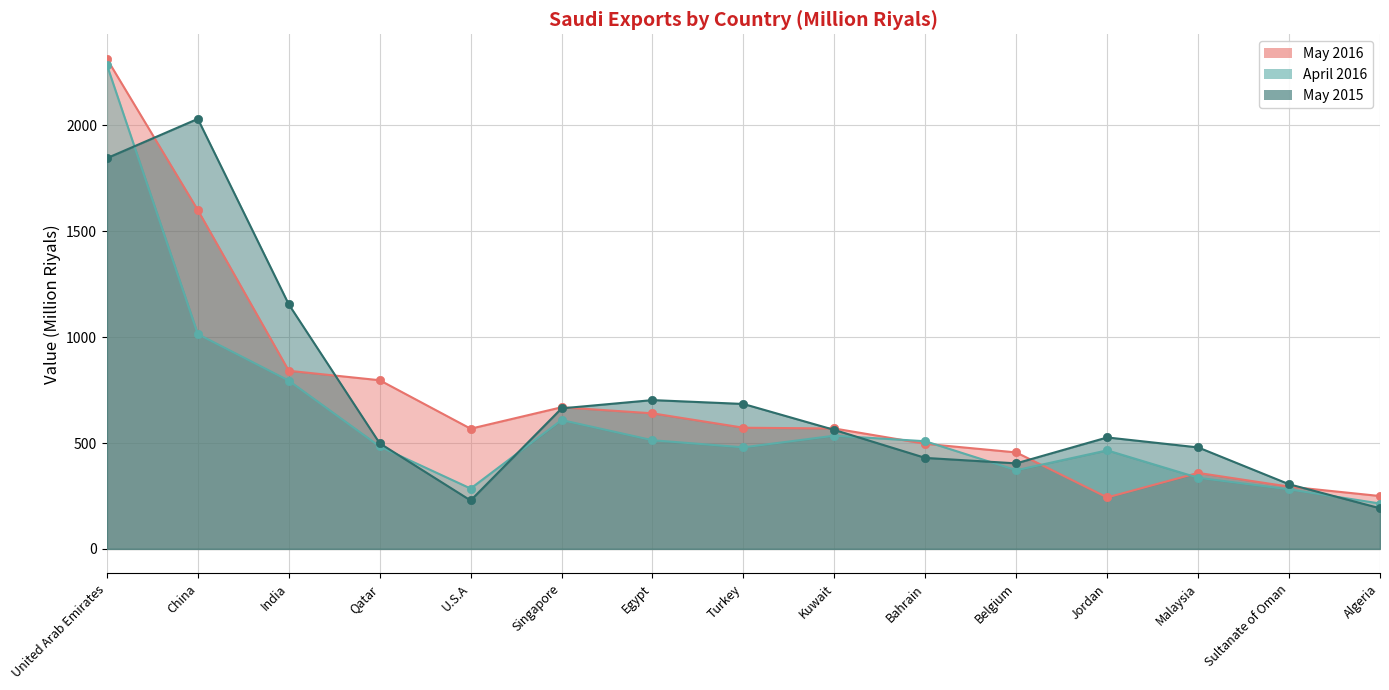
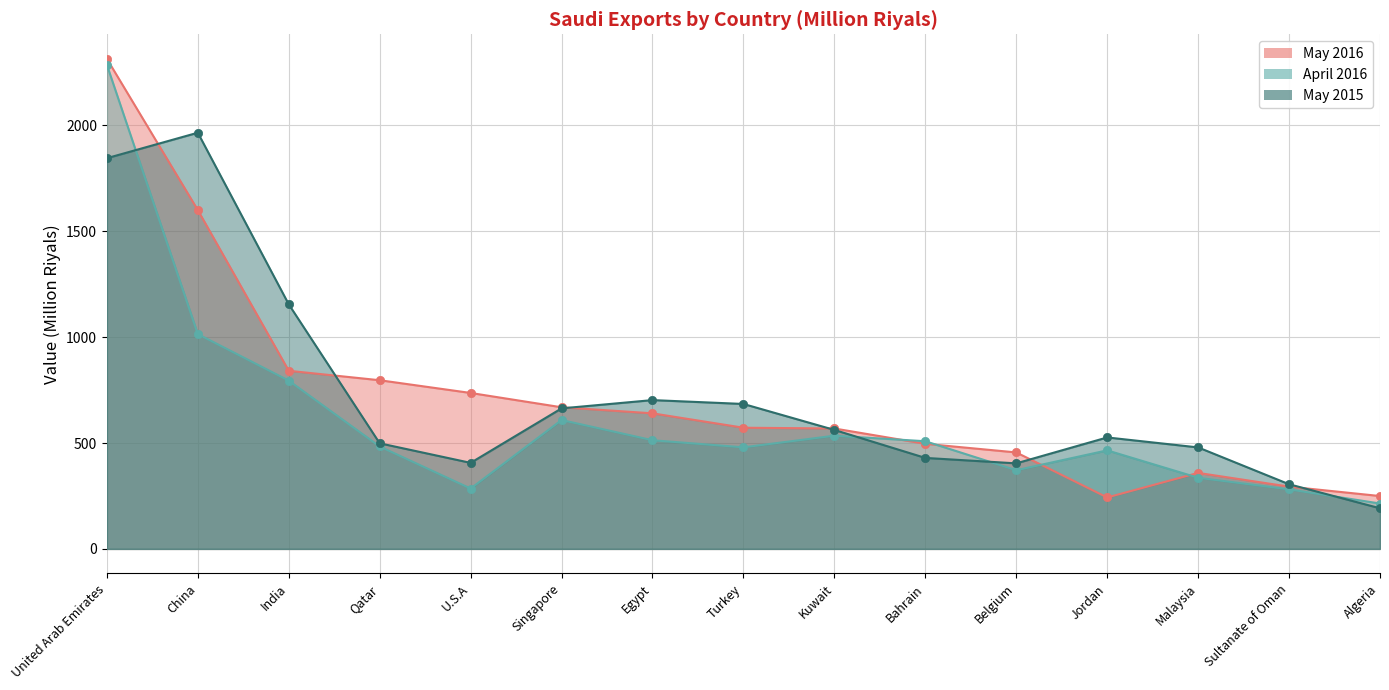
May 2015, China: 2030 -> 1970
May 2016, U.S.A: 570 -> 740
May 2015, U.S.A: 230 -> 410
